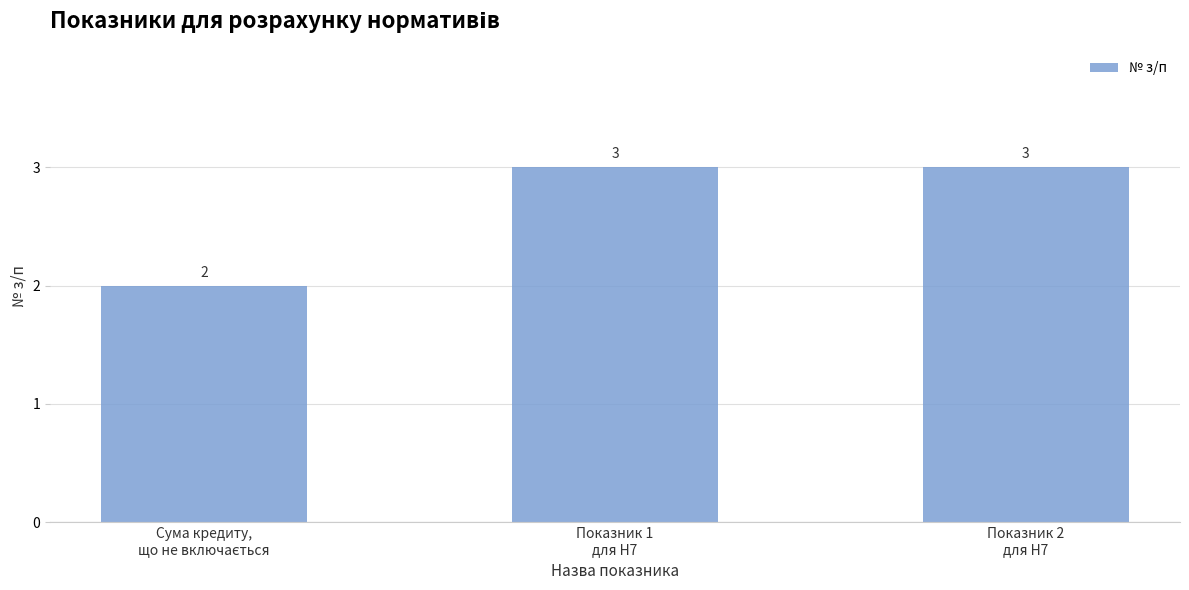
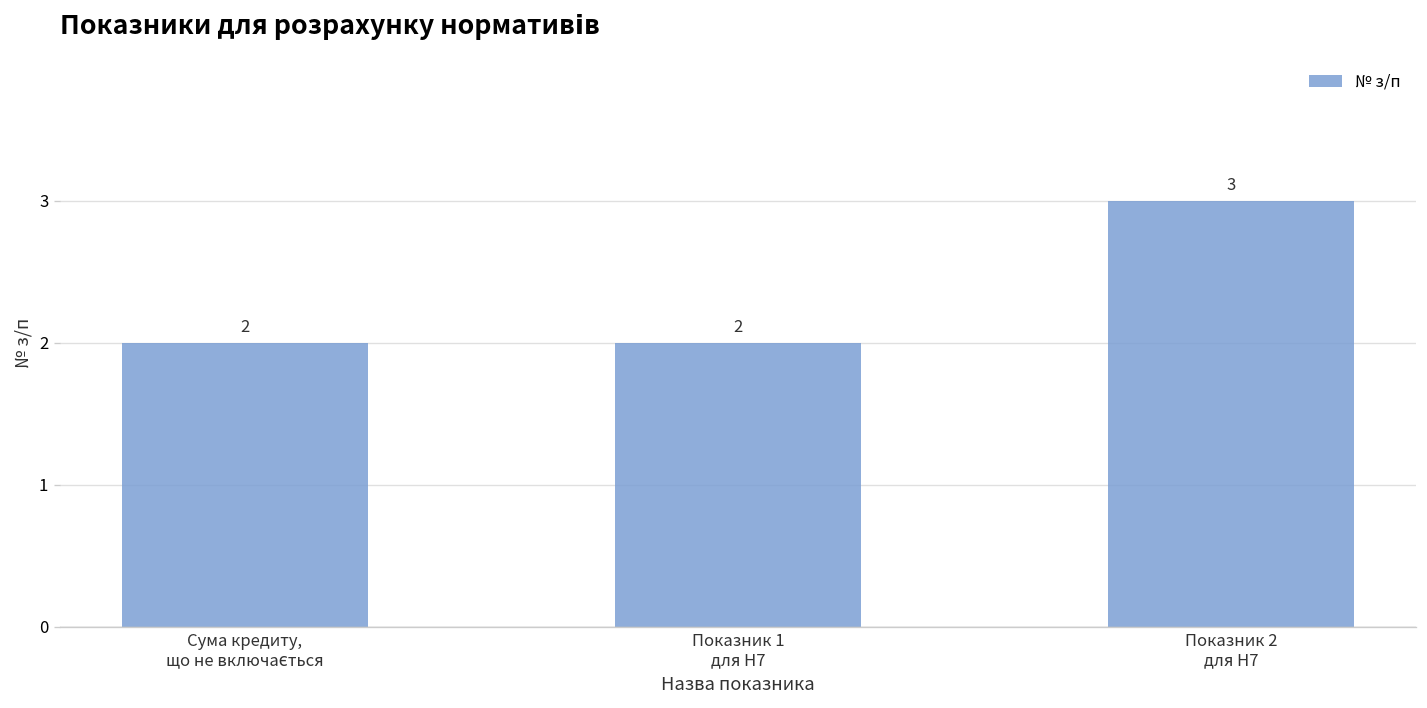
Показник 1 для Н7: 3 -> 2
